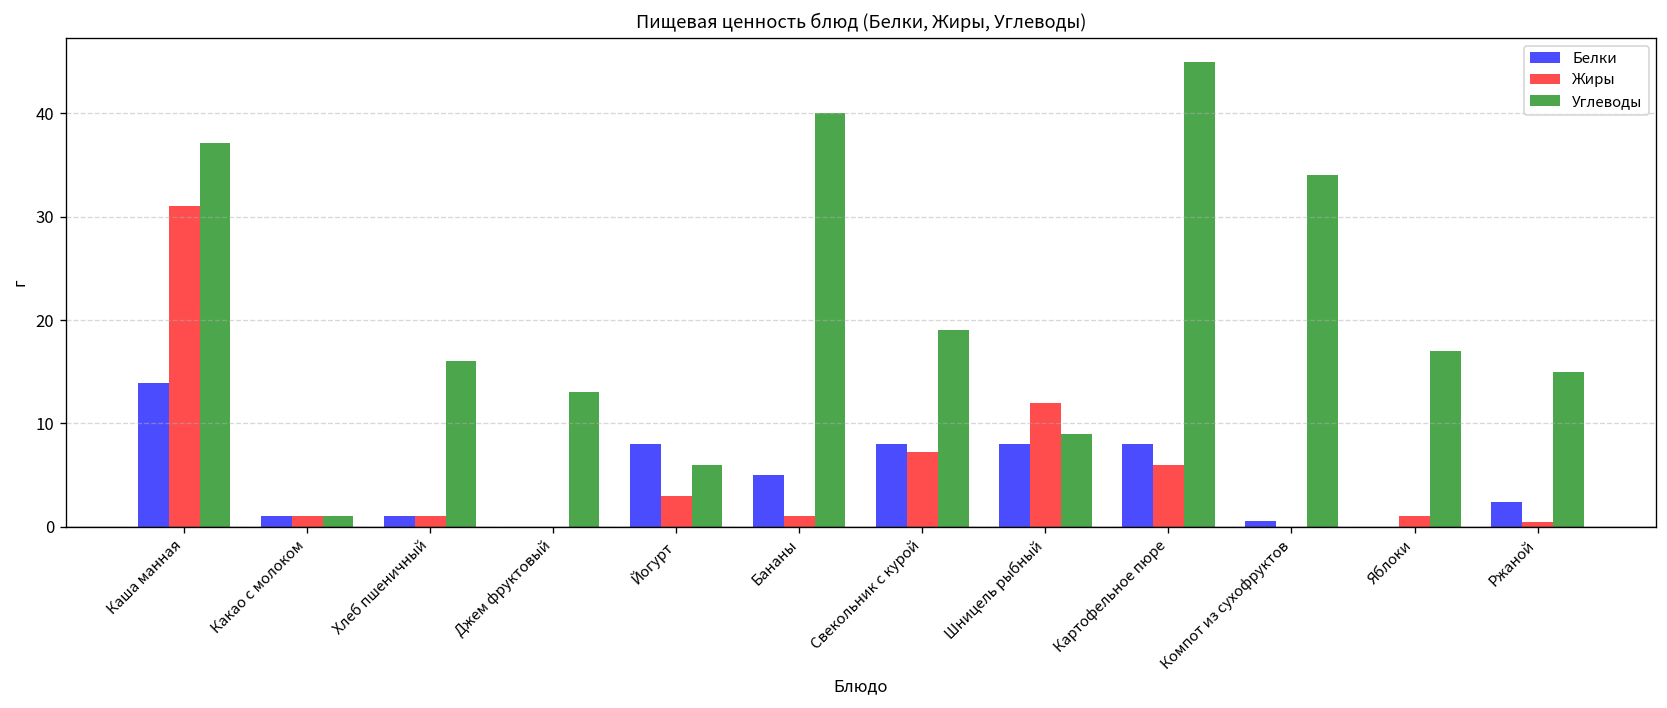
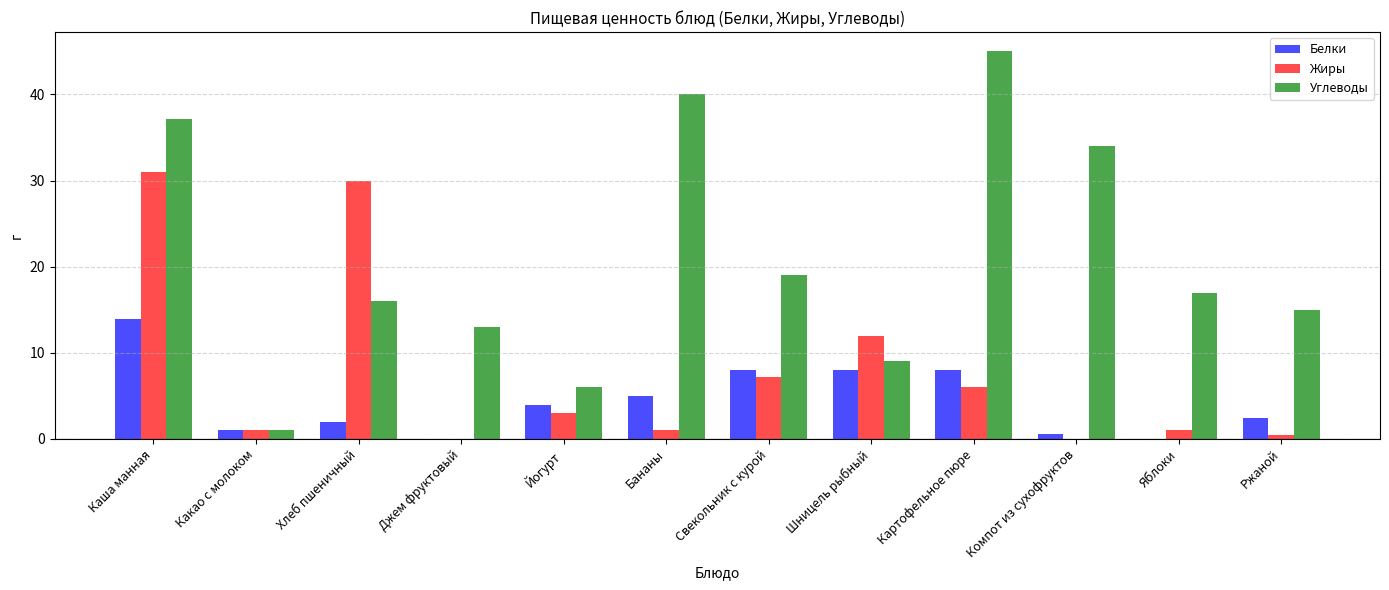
Белки, Хлеб пшеничный: 1 -> 2
Жиры, Хлеб пшеничный: 1 -> 30
Белки, Йогурт: 8 -> 4
